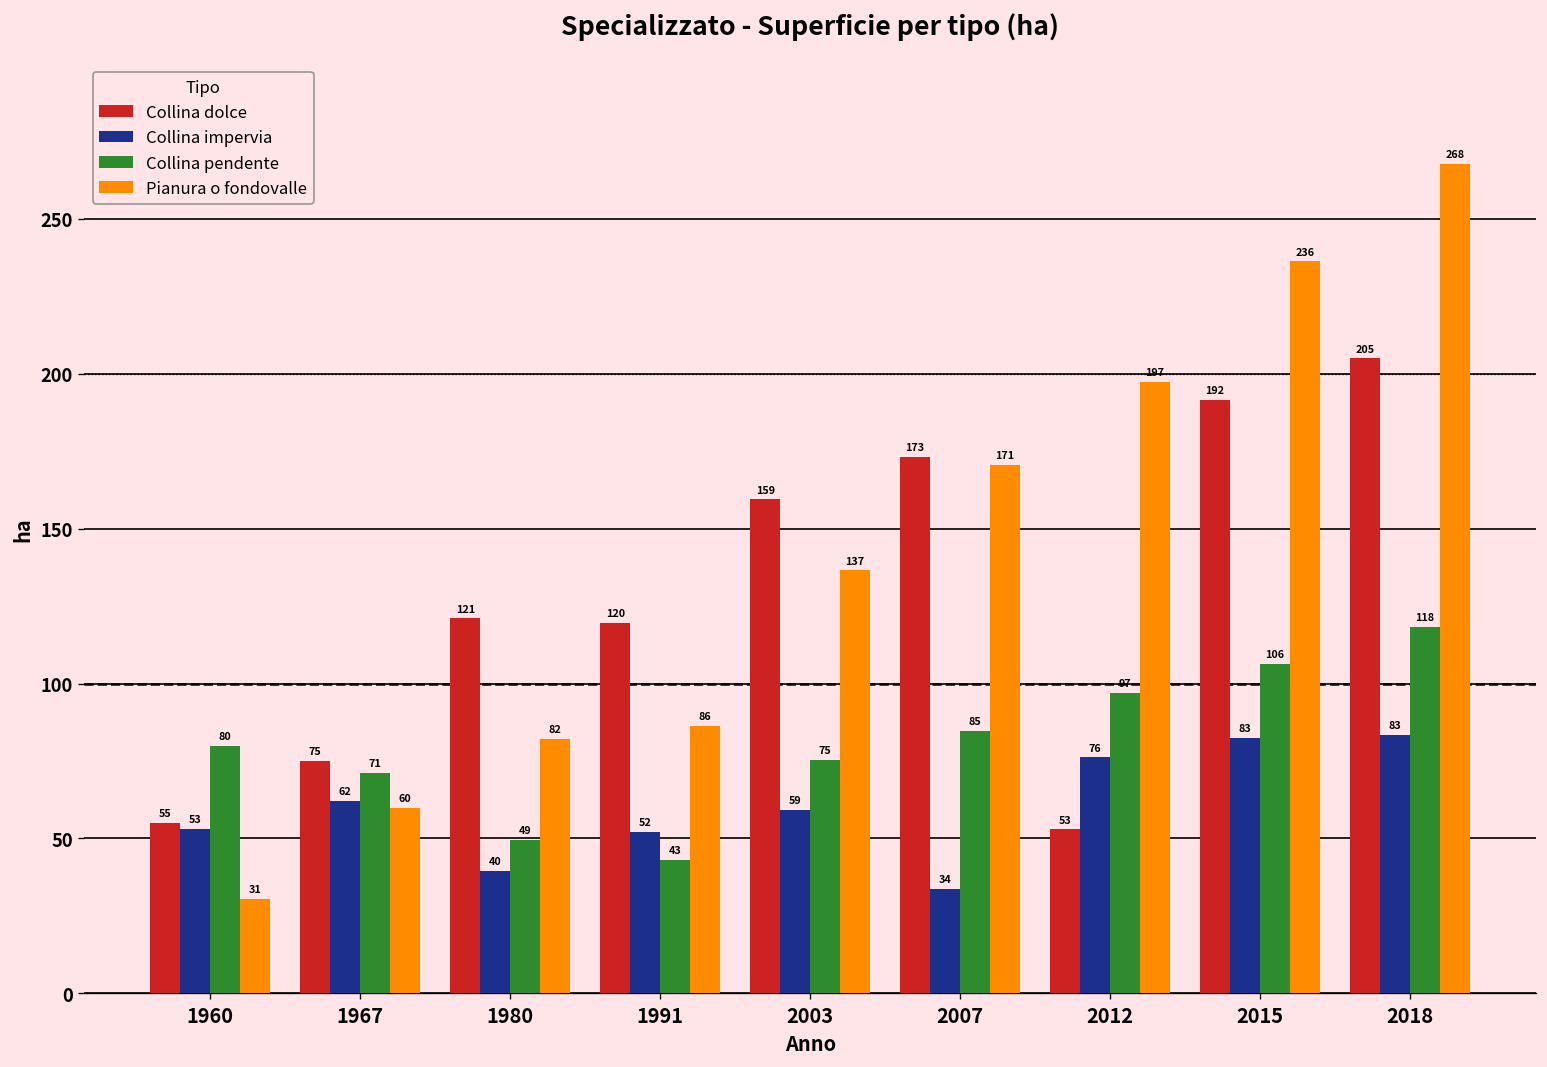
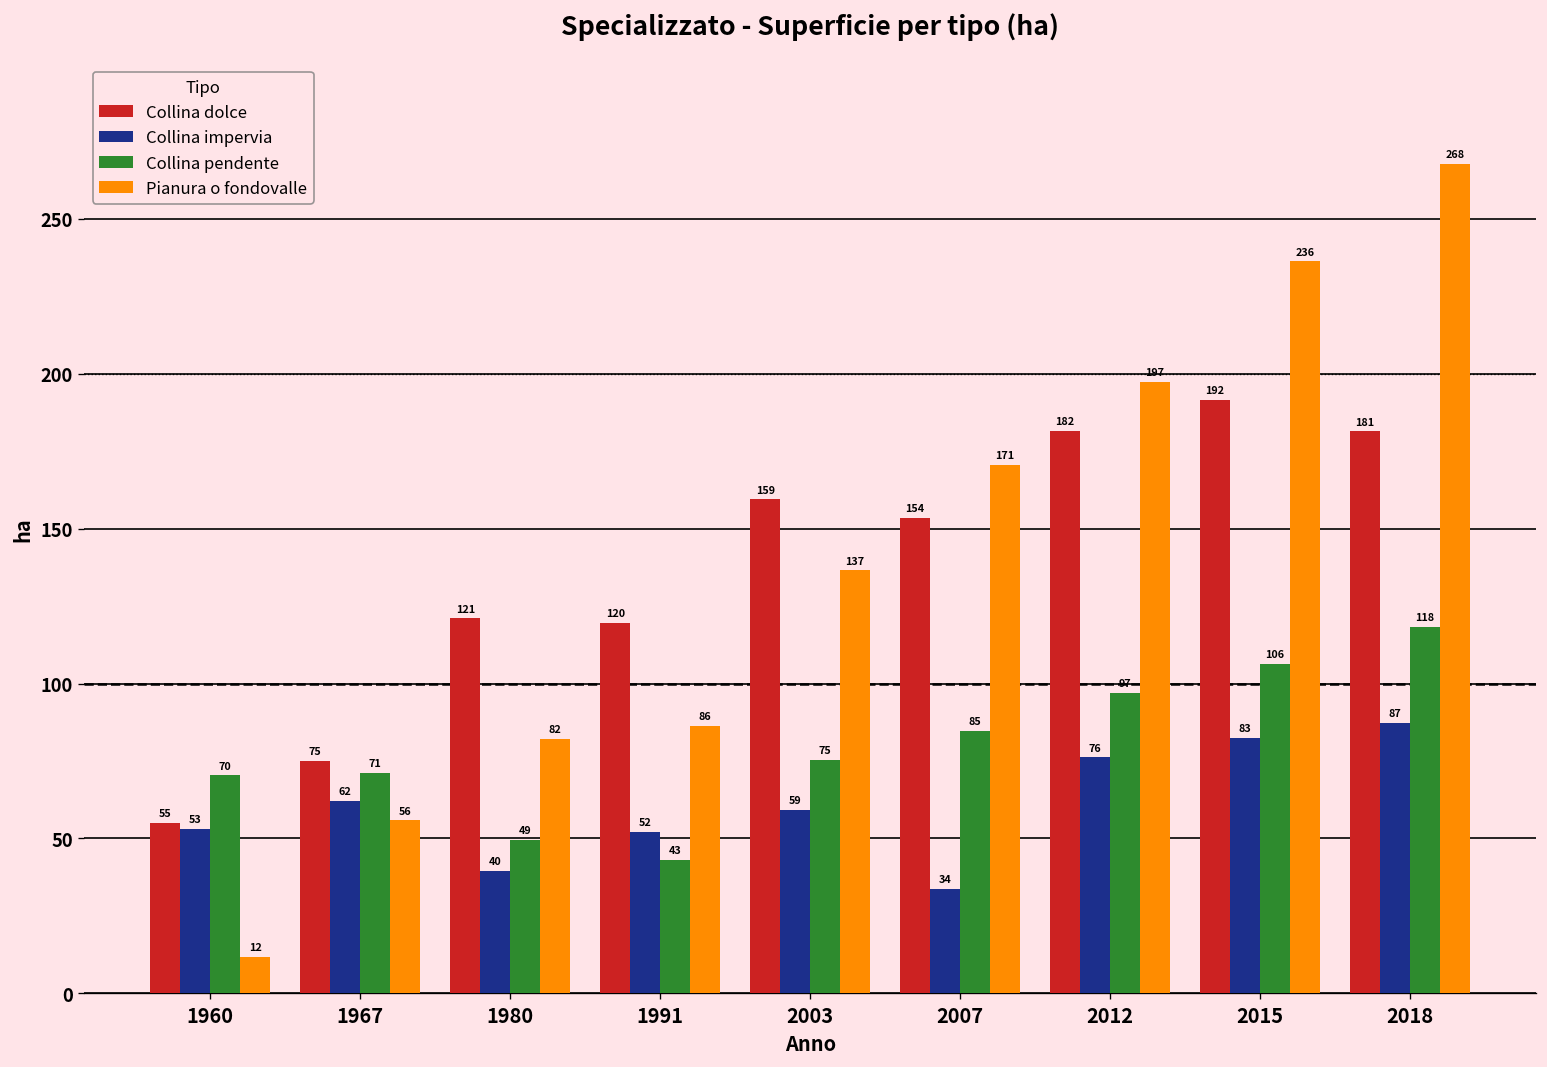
Collina pendente, 1960: 80 -> 70
Pianura o fondovalle, 1960: 31 -> 12
Pianura o fondovalle, 1967: 60 -> 56
Collina dolce, 2007: 173 -> 154
Collina dolce, 2012: 53 -> 182
Collina dolce, 2018: 205 -> 181
Collina impervia, 2018: 83 -> 87
